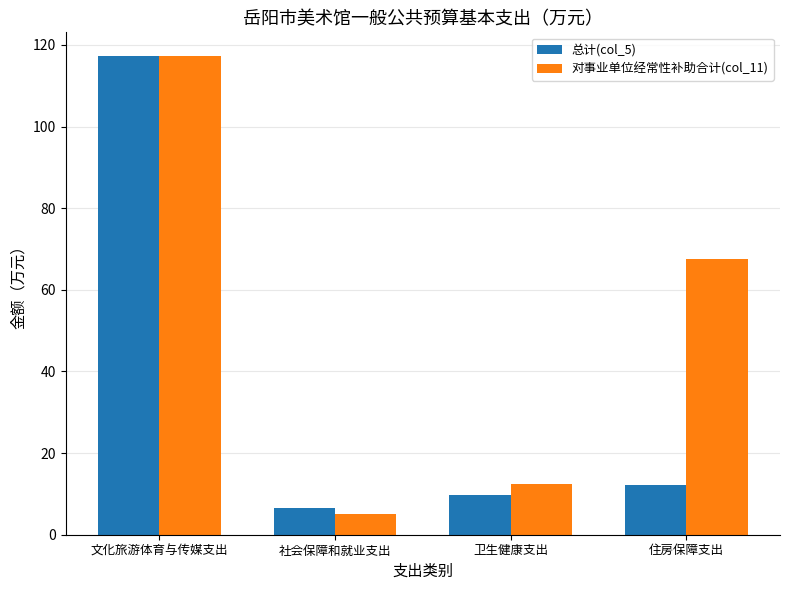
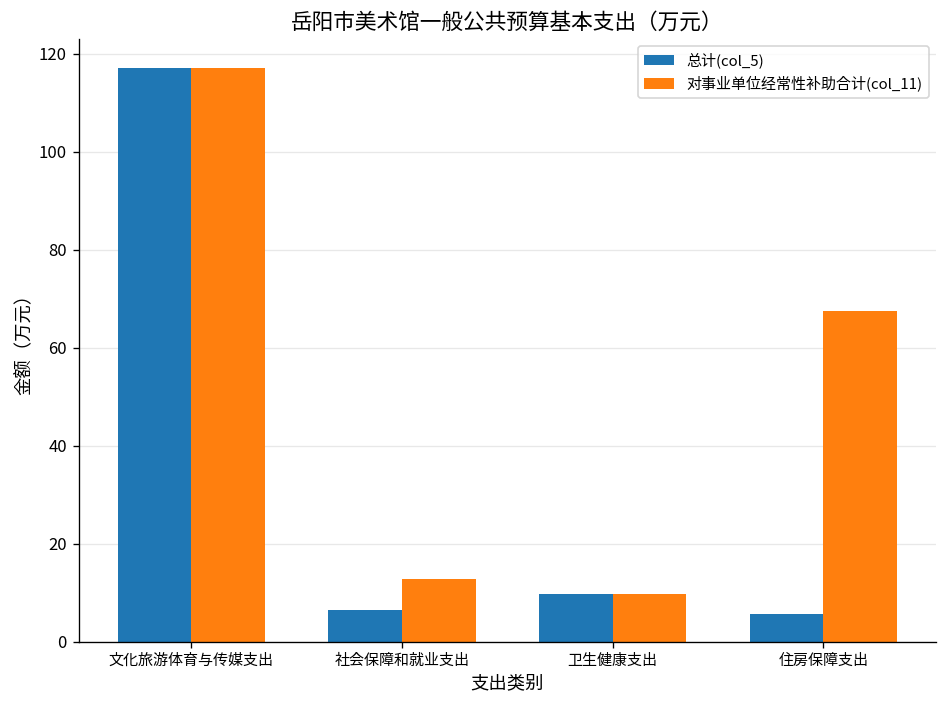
对事业单位经常性补助合计(col_11), 社会保障和就业支出: 5 -> 13
对事业单位经常性补助合计(col_11), 卫生健康支出: 12 -> 10
总计(col_5), 住房保障支出: 12 -> 6
